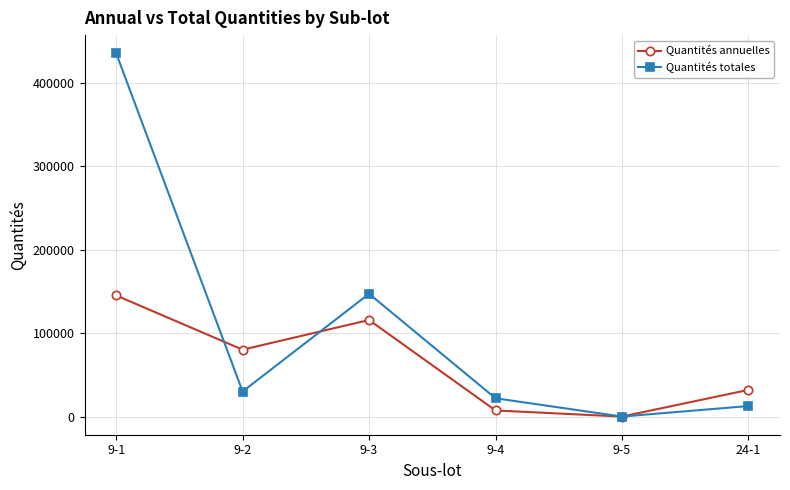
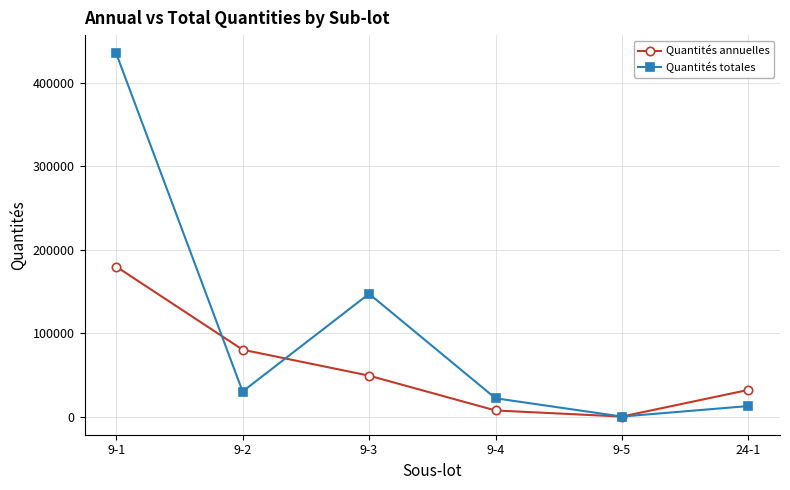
Quantités annuelles, 9-1: 150000 -> 180000
Quantités annuelles, 9-3: 120000 -> 50000
